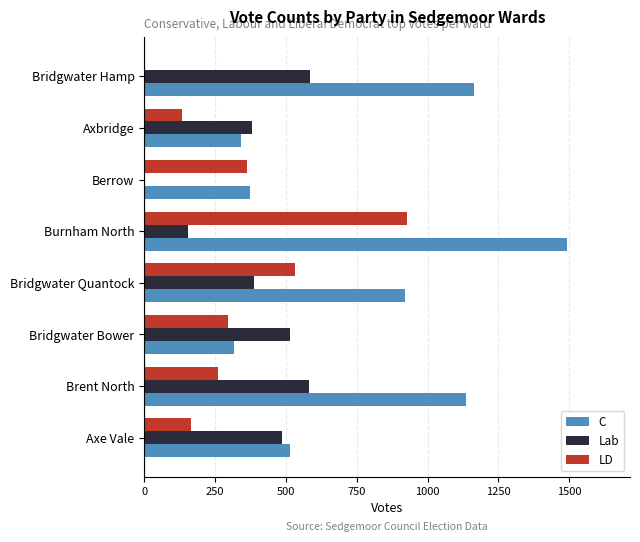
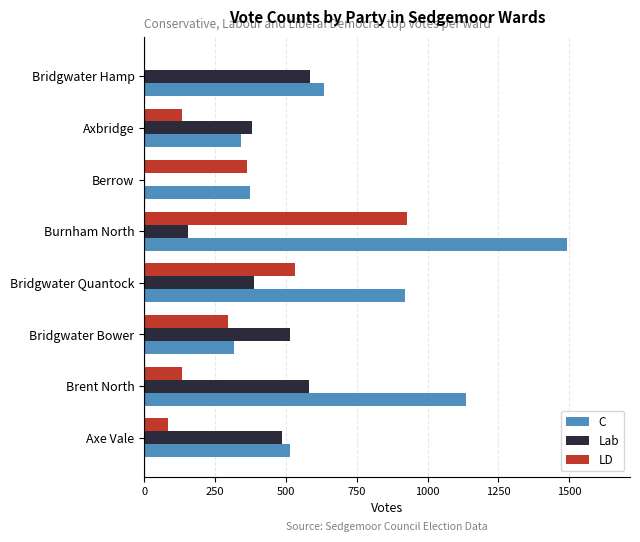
C, Bridgwater Hamp: 1160 -> 630
LD, Brent North: 260 -> 130
LD, Axe Vale: 160 -> 80
